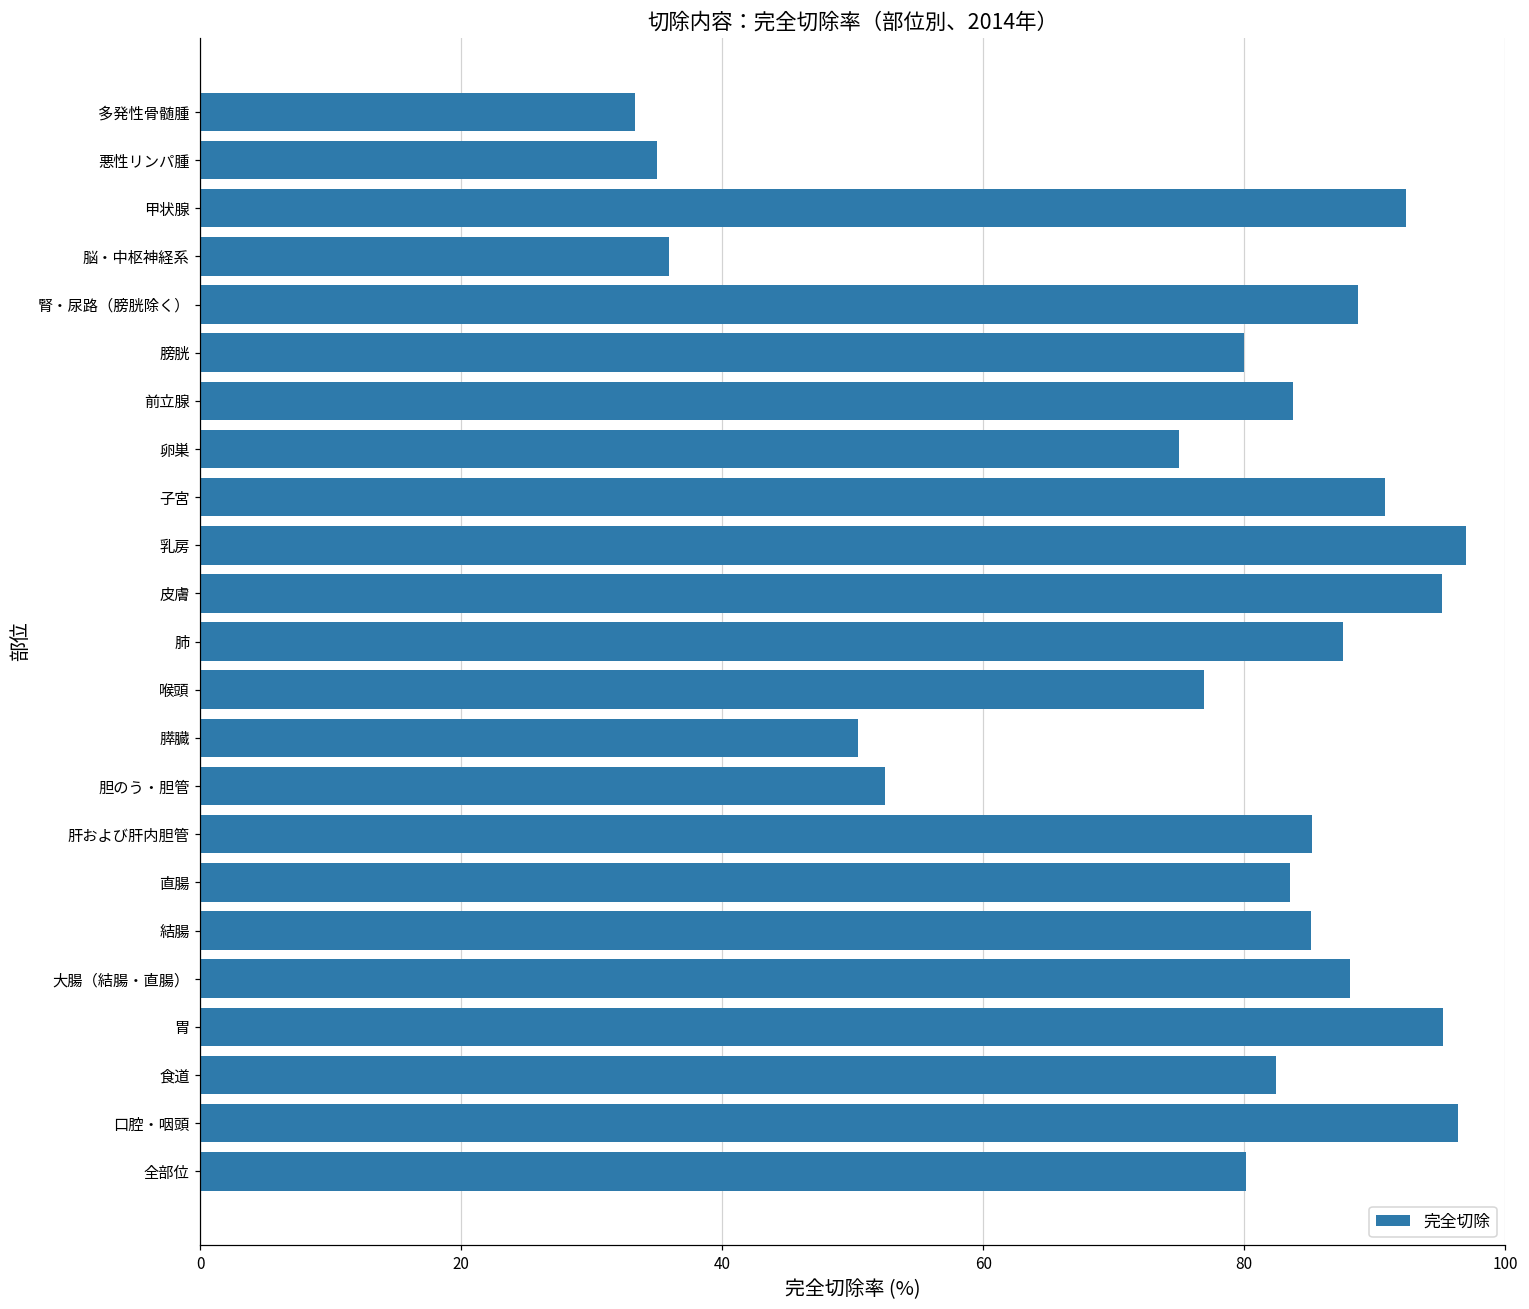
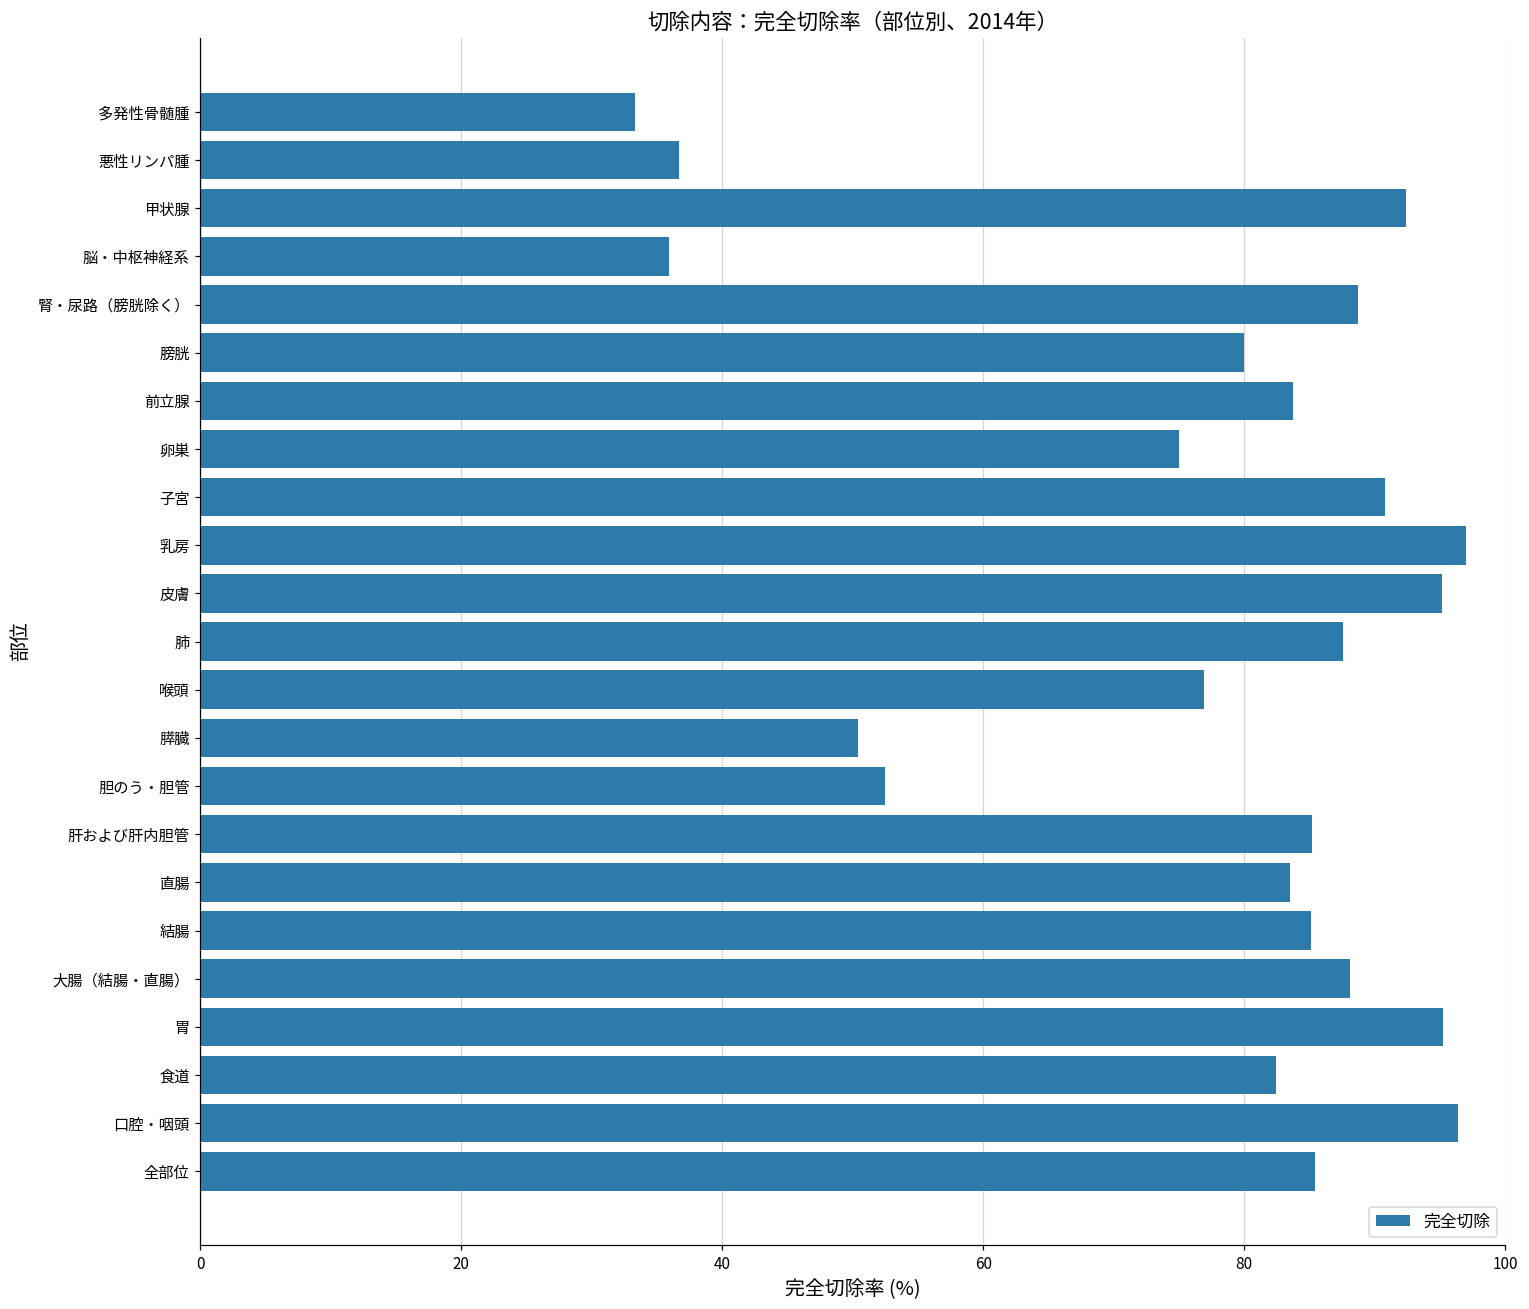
悪性リンパ腫: 35.0 -> 36.7
全部位: 80.1 -> 85.4
